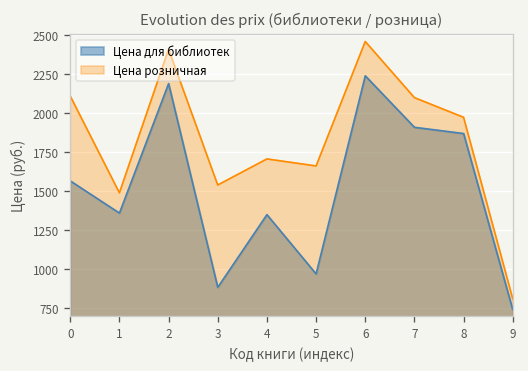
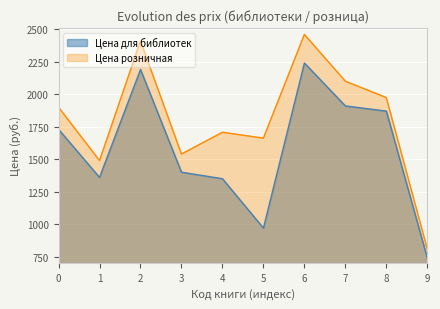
Цена для библиотек, 0: 1570 -> 1730
Цена розничная, 0: 2110 -> 1900
Цена для библиотек, 3: 880 -> 1400
